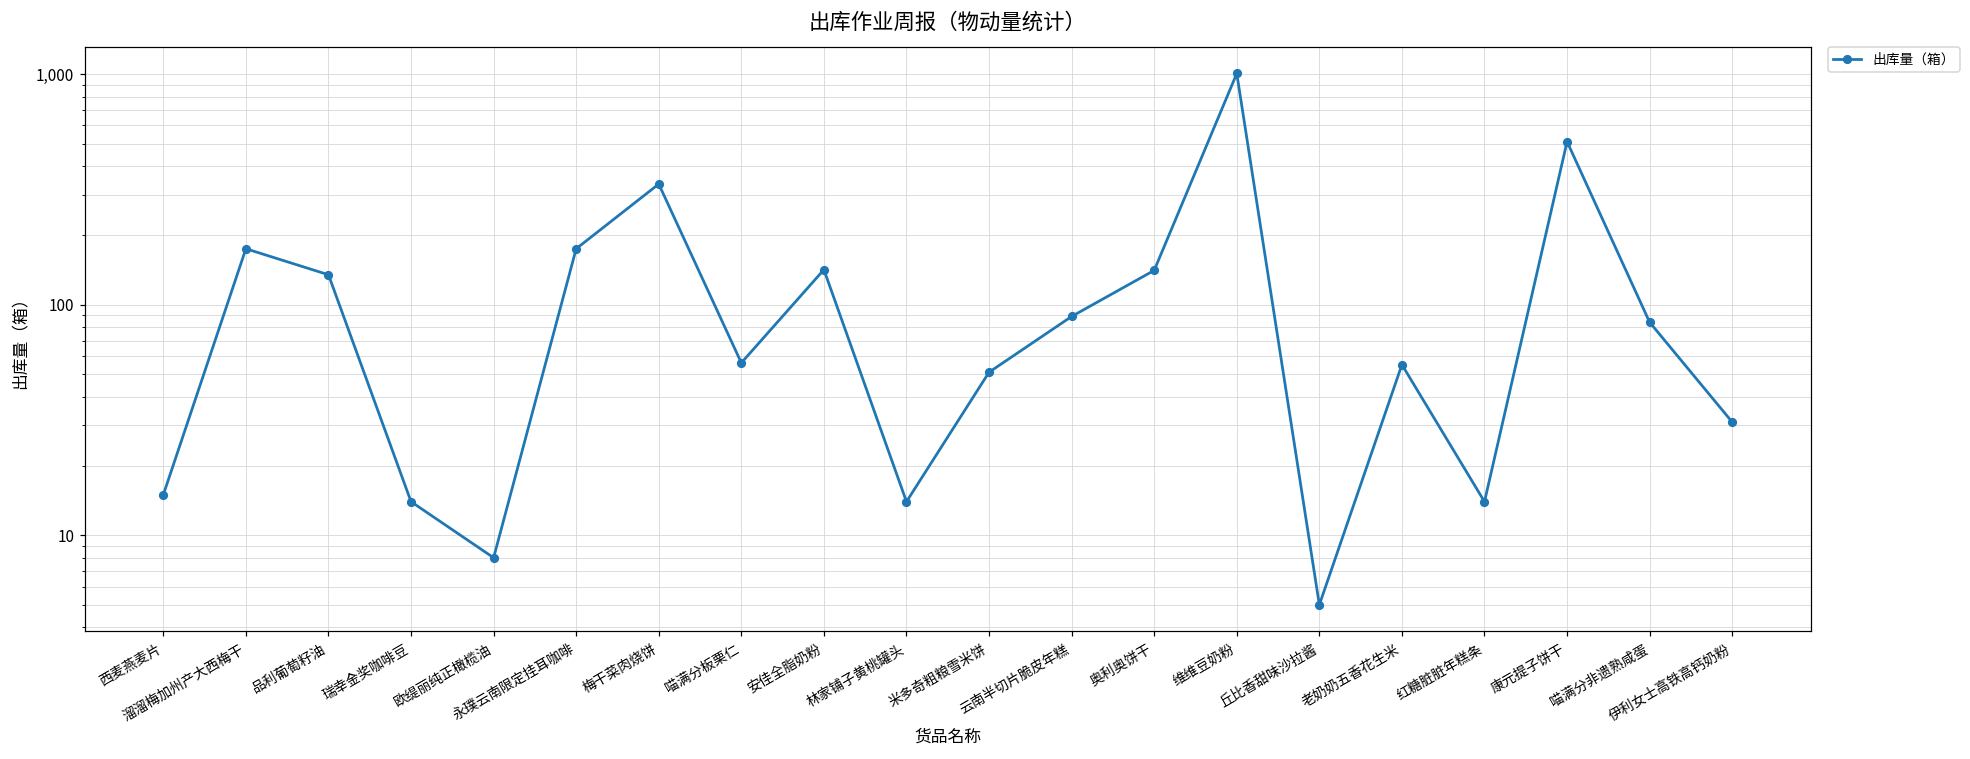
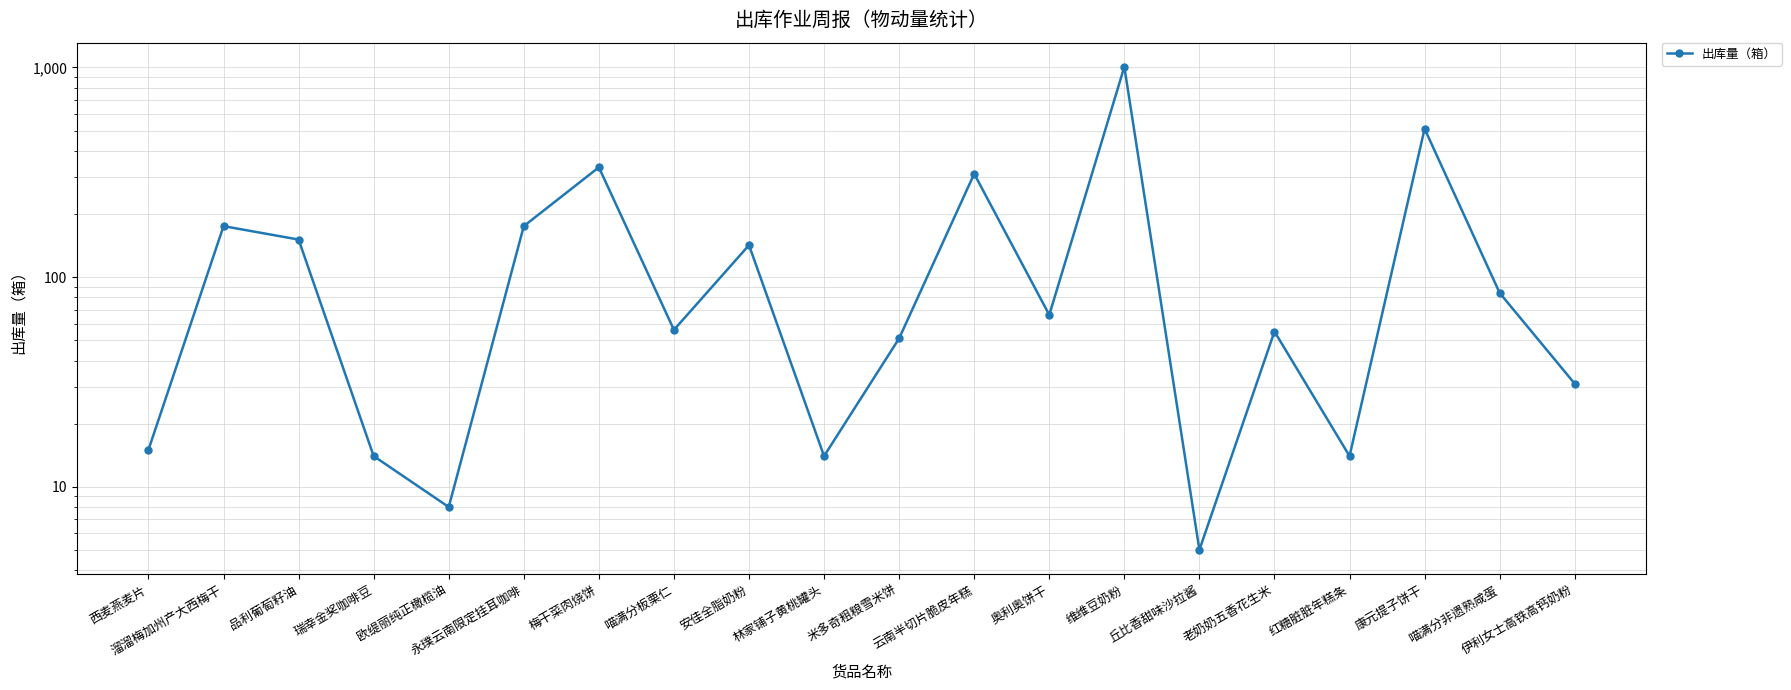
品利葡萄籽油: 140 -> 150
云南半切片脆皮年糕: 89 -> 310
奥利奥饼干: 140 -> 66
